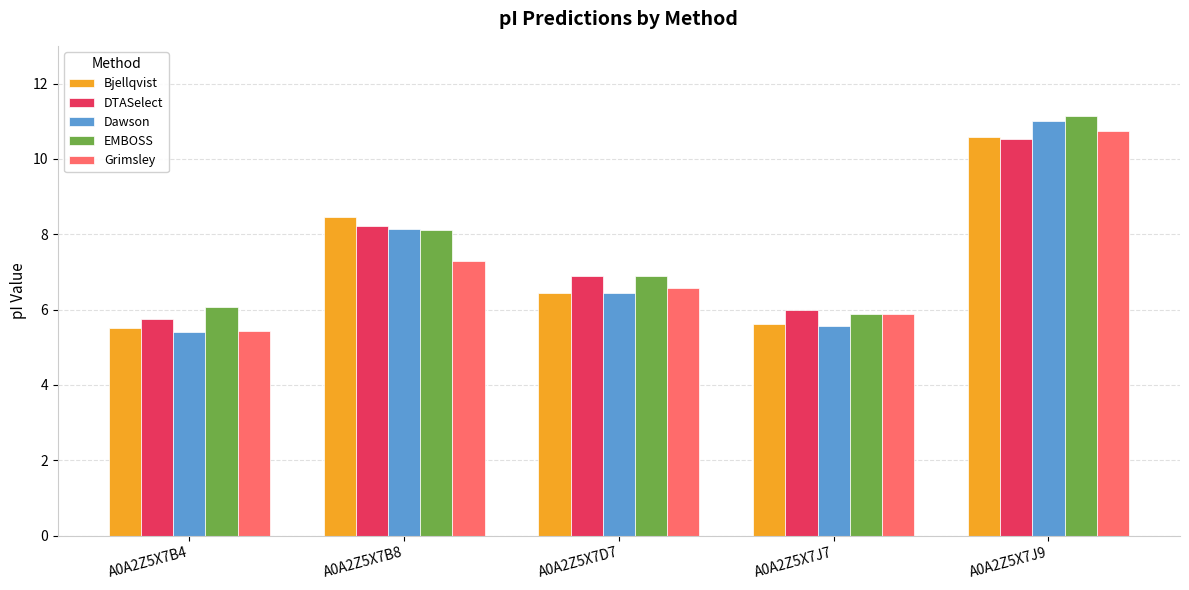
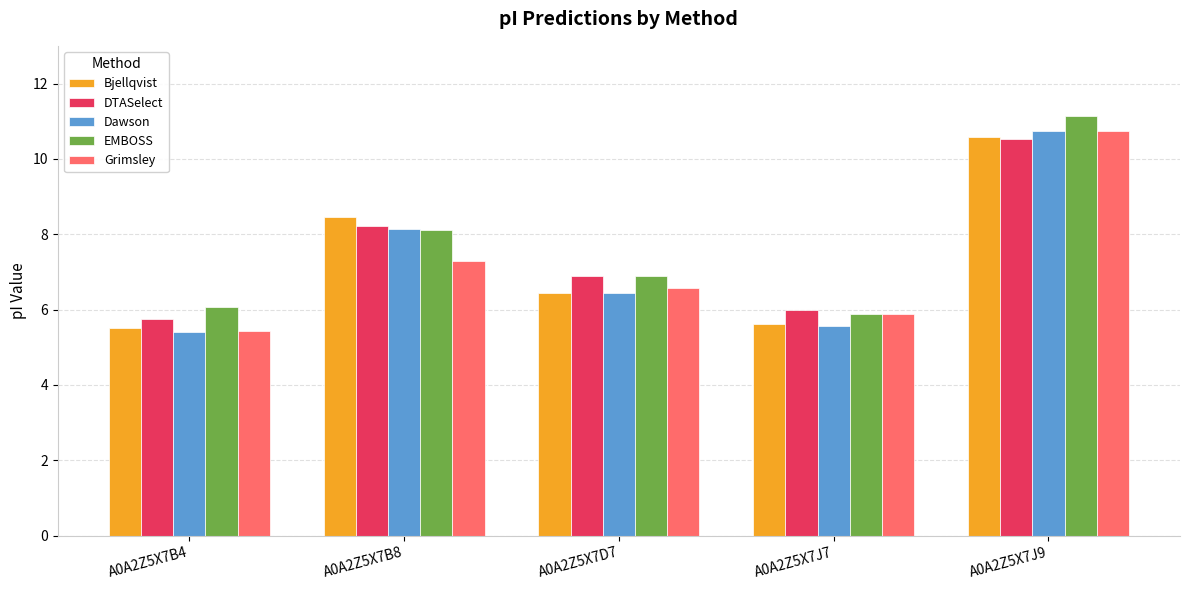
Dawson, A0A2Z5X7J9: 11.0 -> 10.7
